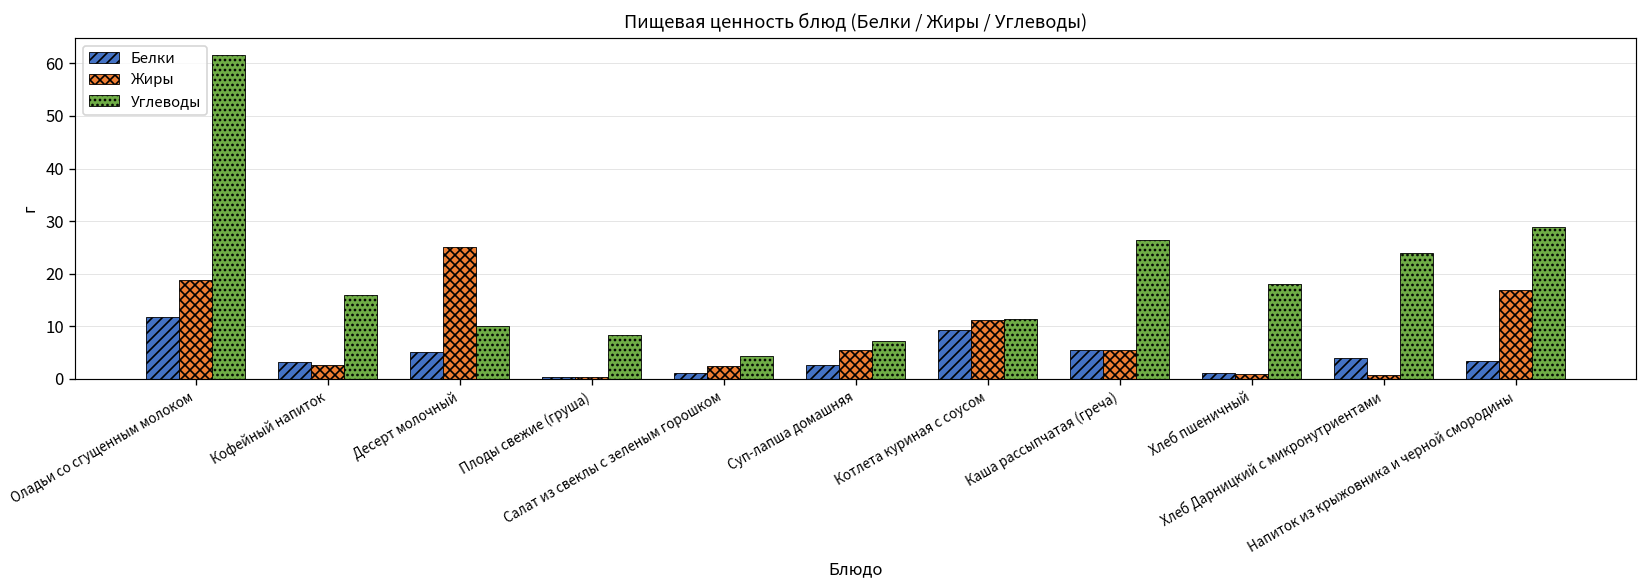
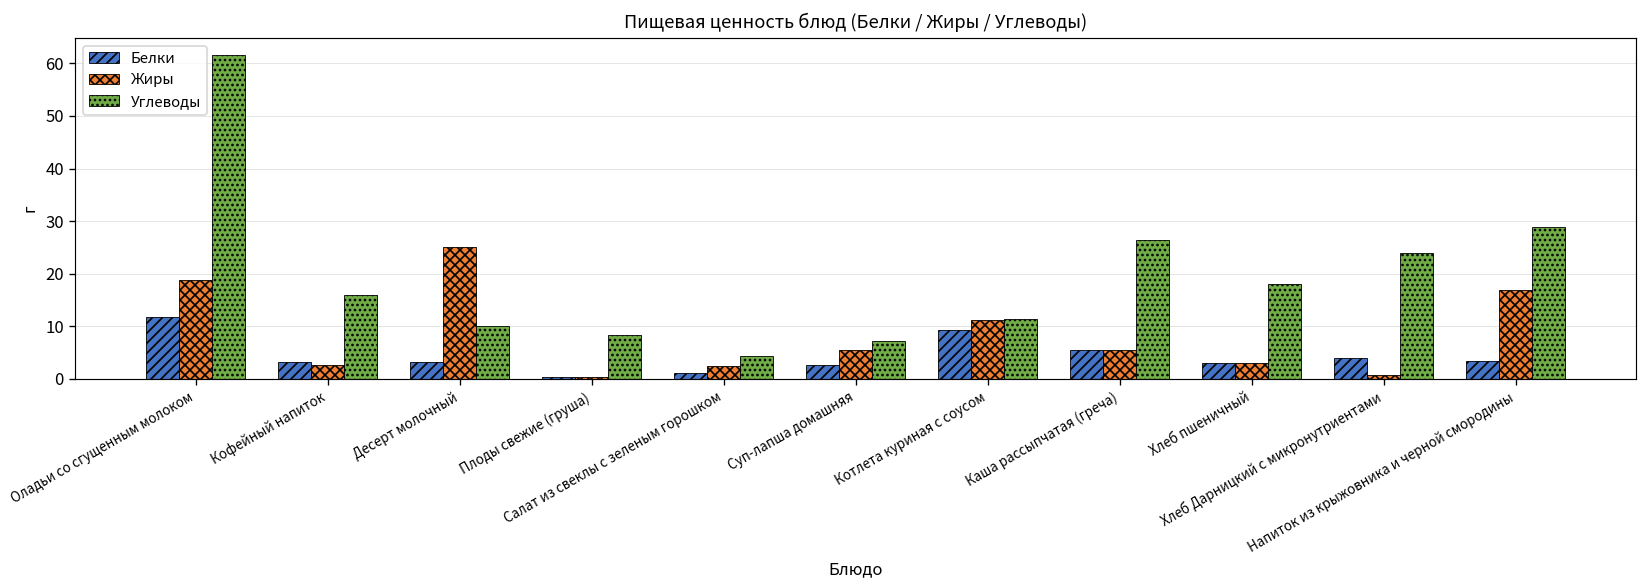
Белки, Десерт молочный: 5 -> 3
Белки, Хлеб пшеничный: 1 -> 3
Жиры, Хлеб пшеничный: 1 -> 3
